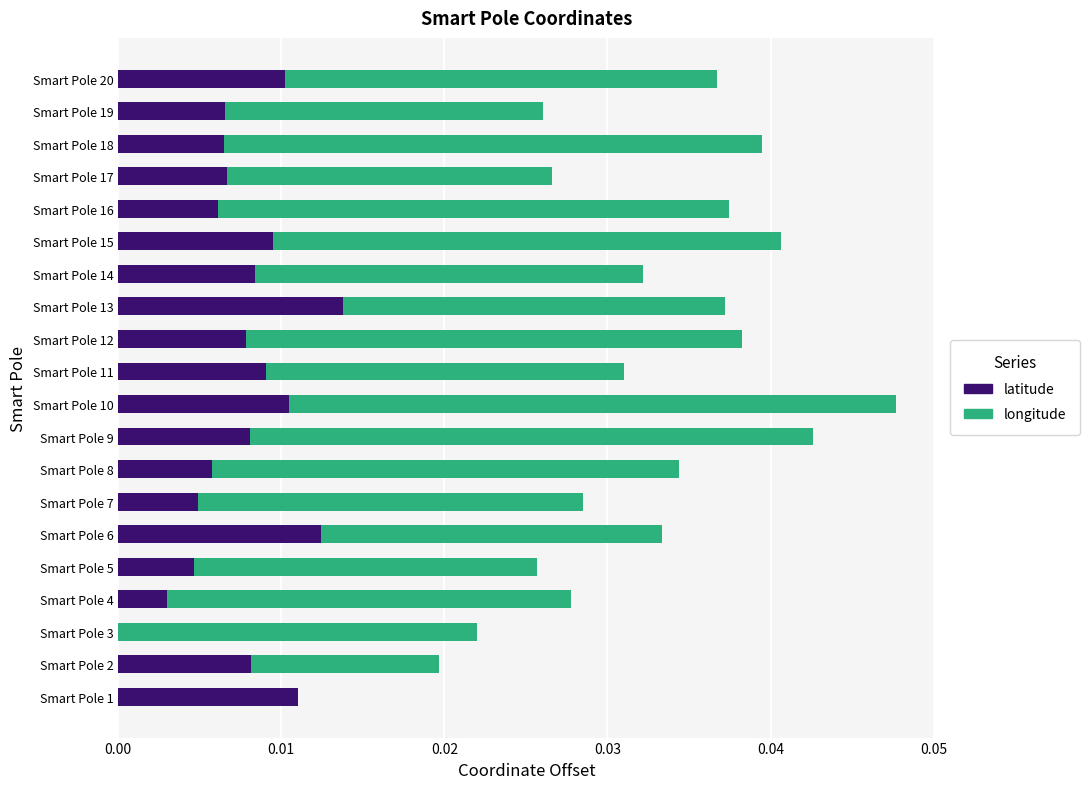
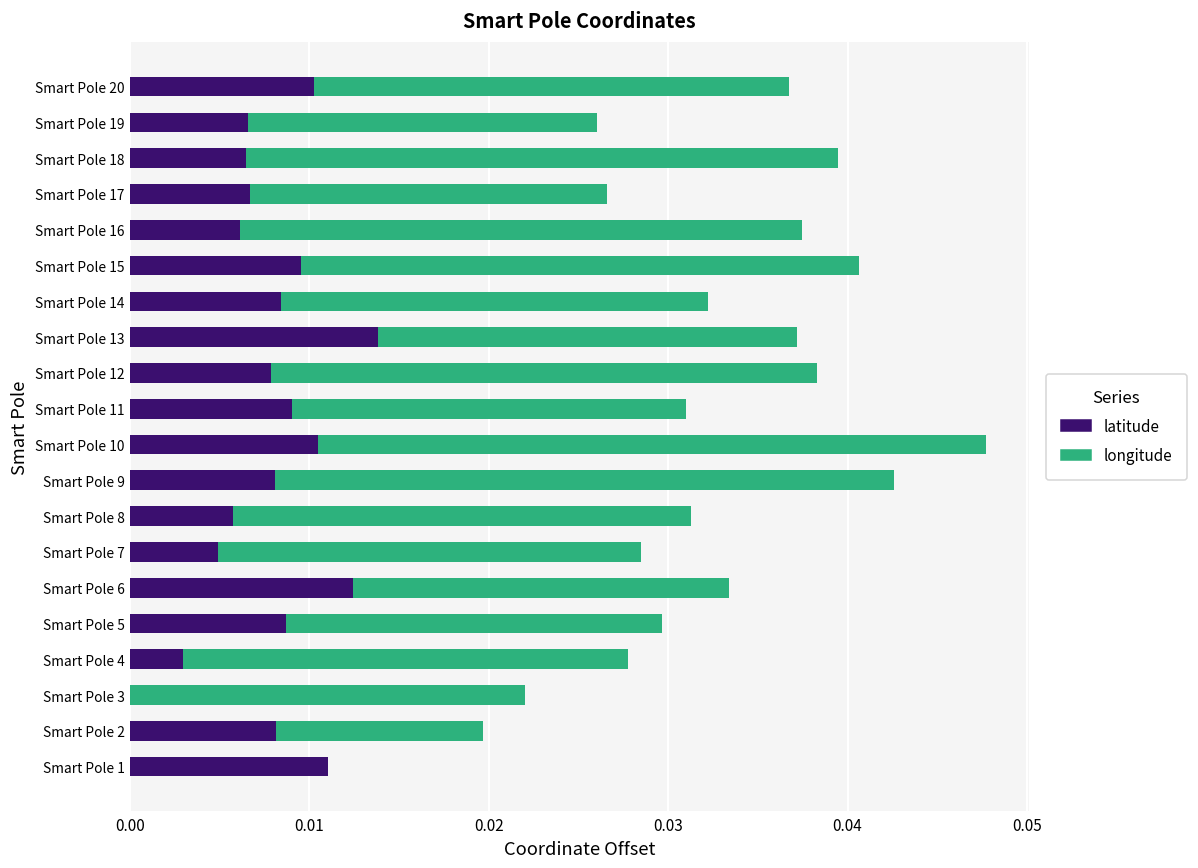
longitude, Smart Pole 8: 0.0286 -> 0.0255
latitude, Smart Pole 5: 0.0046 -> 0.0087
